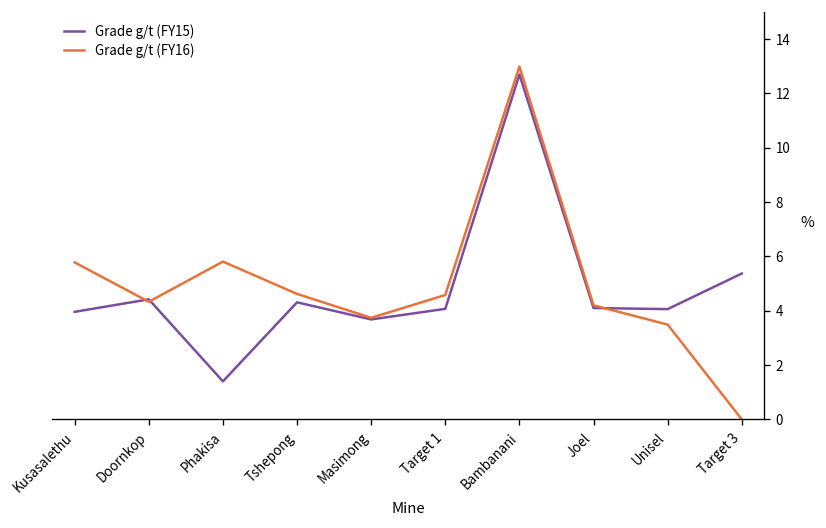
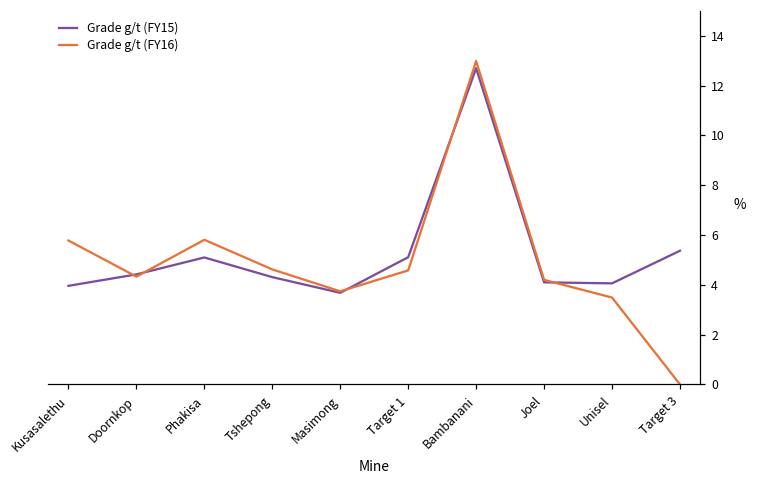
Grade g/t (FY15), Phakisa: 1.4 -> 5.1
Grade g/t (FY15), Target 1: 4.1 -> 5.1
